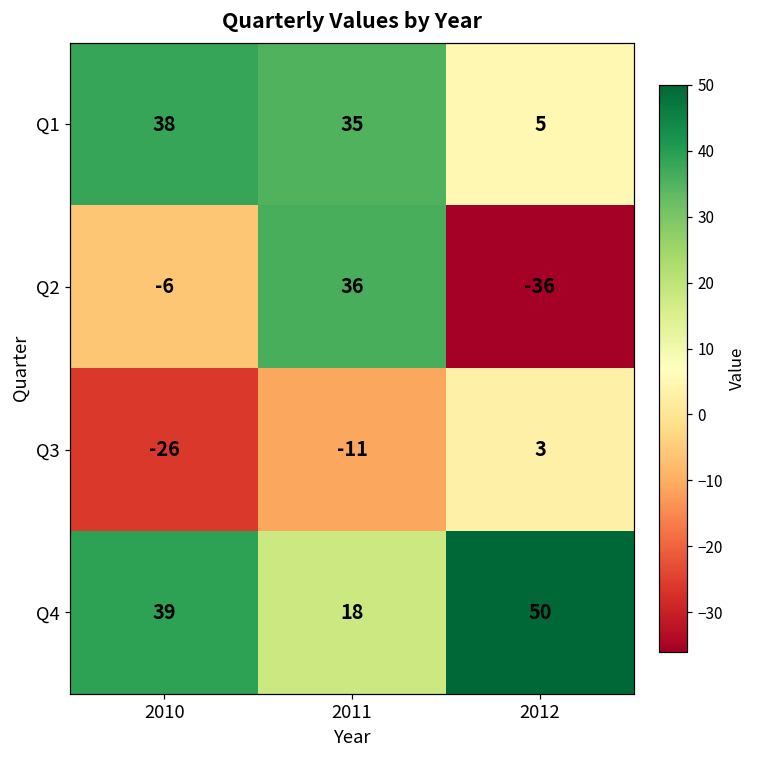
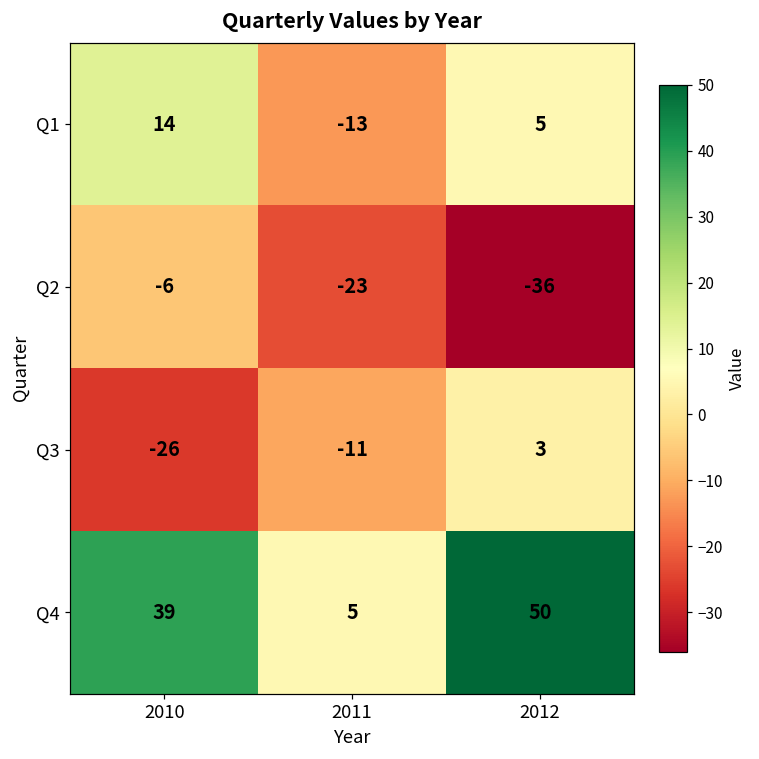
Q1, 2010: 38 -> 14
Q1, 2011: 35 -> -13
Q2, 2011: 36 -> -23
Q4, 2011: 18 -> 5
